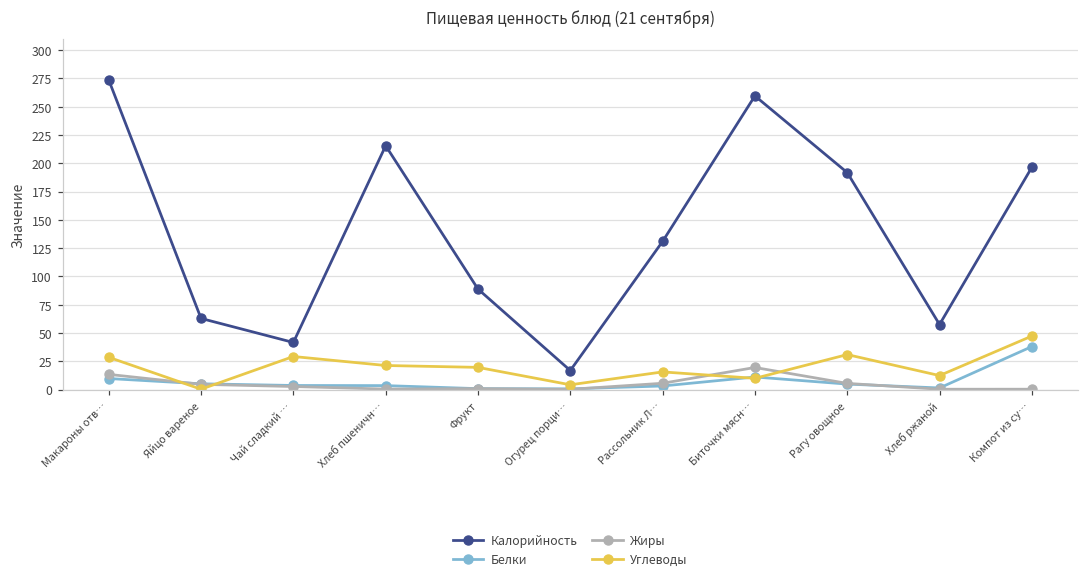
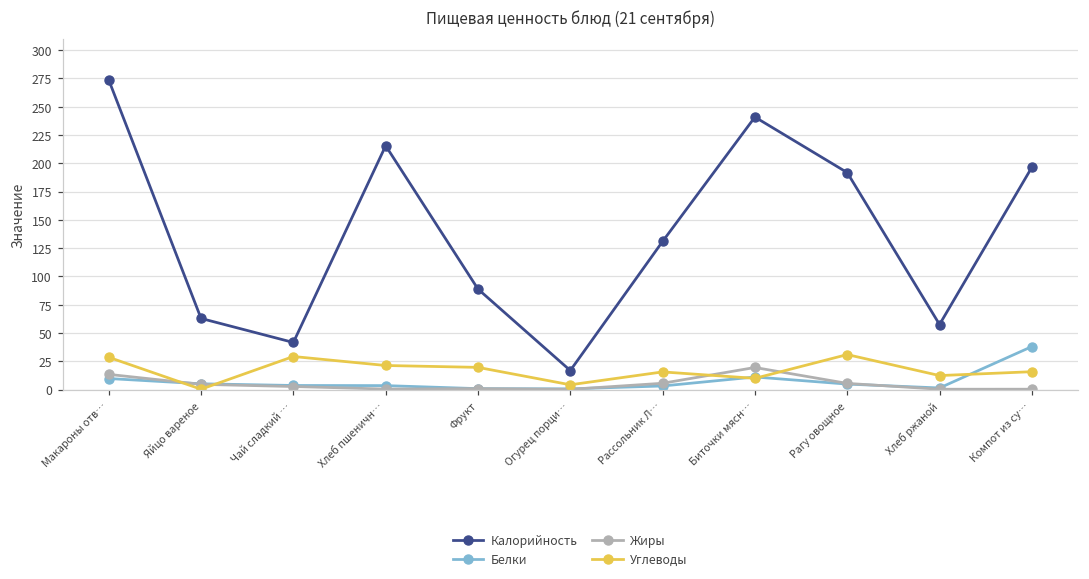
Калорийность, Биточки мясн…: 260 -> 241
Углеводы, Компот из су…: 47 -> 16
